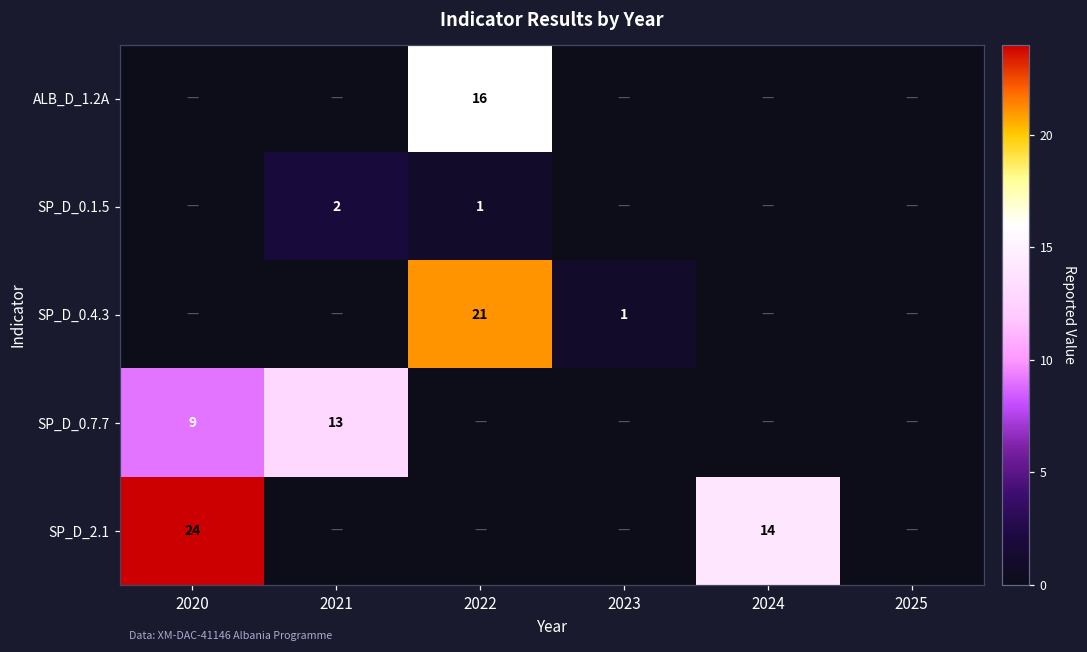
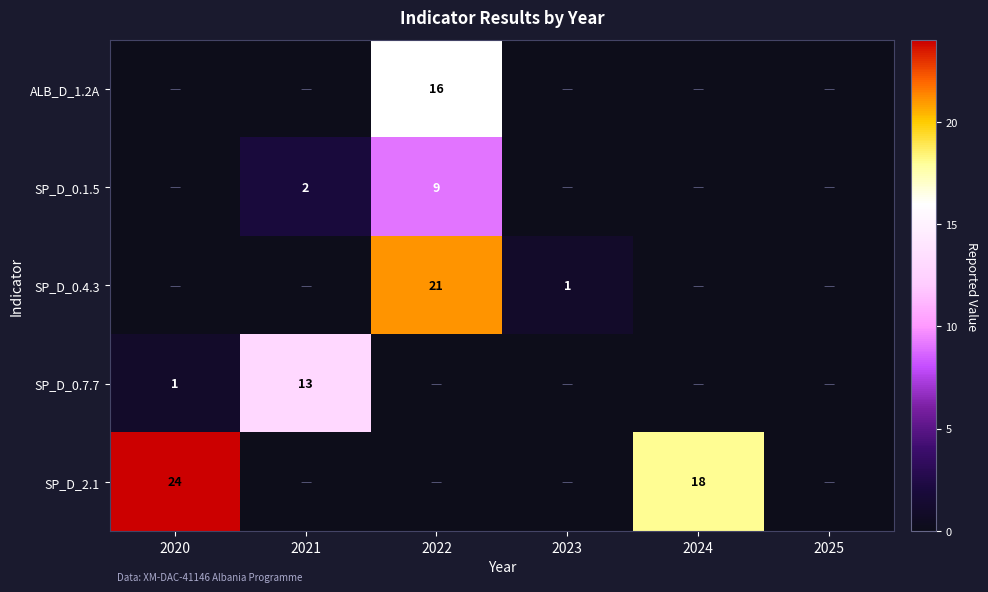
SP_D_0.1.5, 2022: 1 -> 9
SP_D_0.7.7, 2020: 9 -> 1
SP_D_2.1, 2024: 14 -> 18
